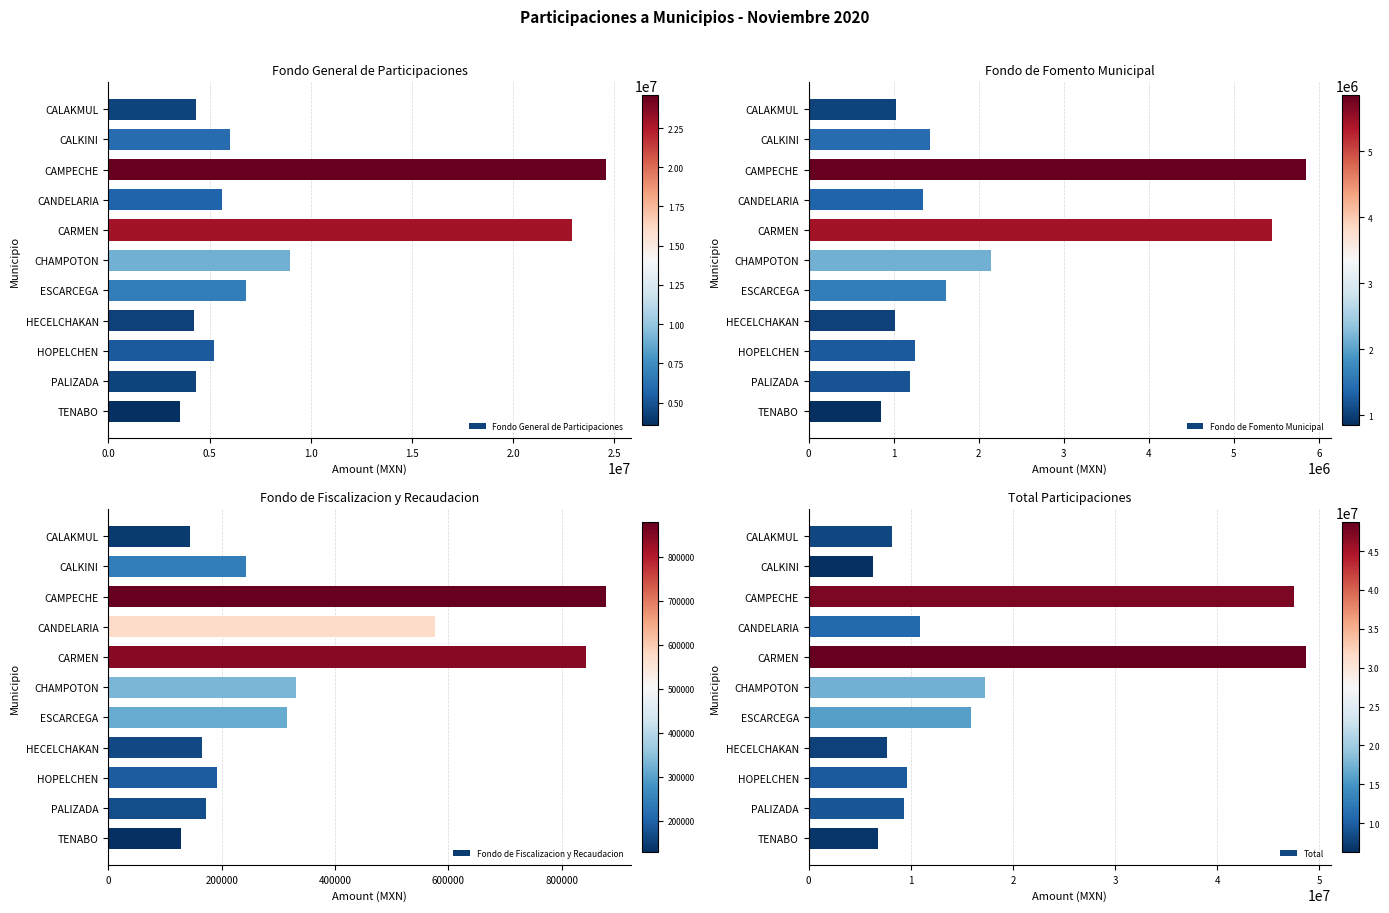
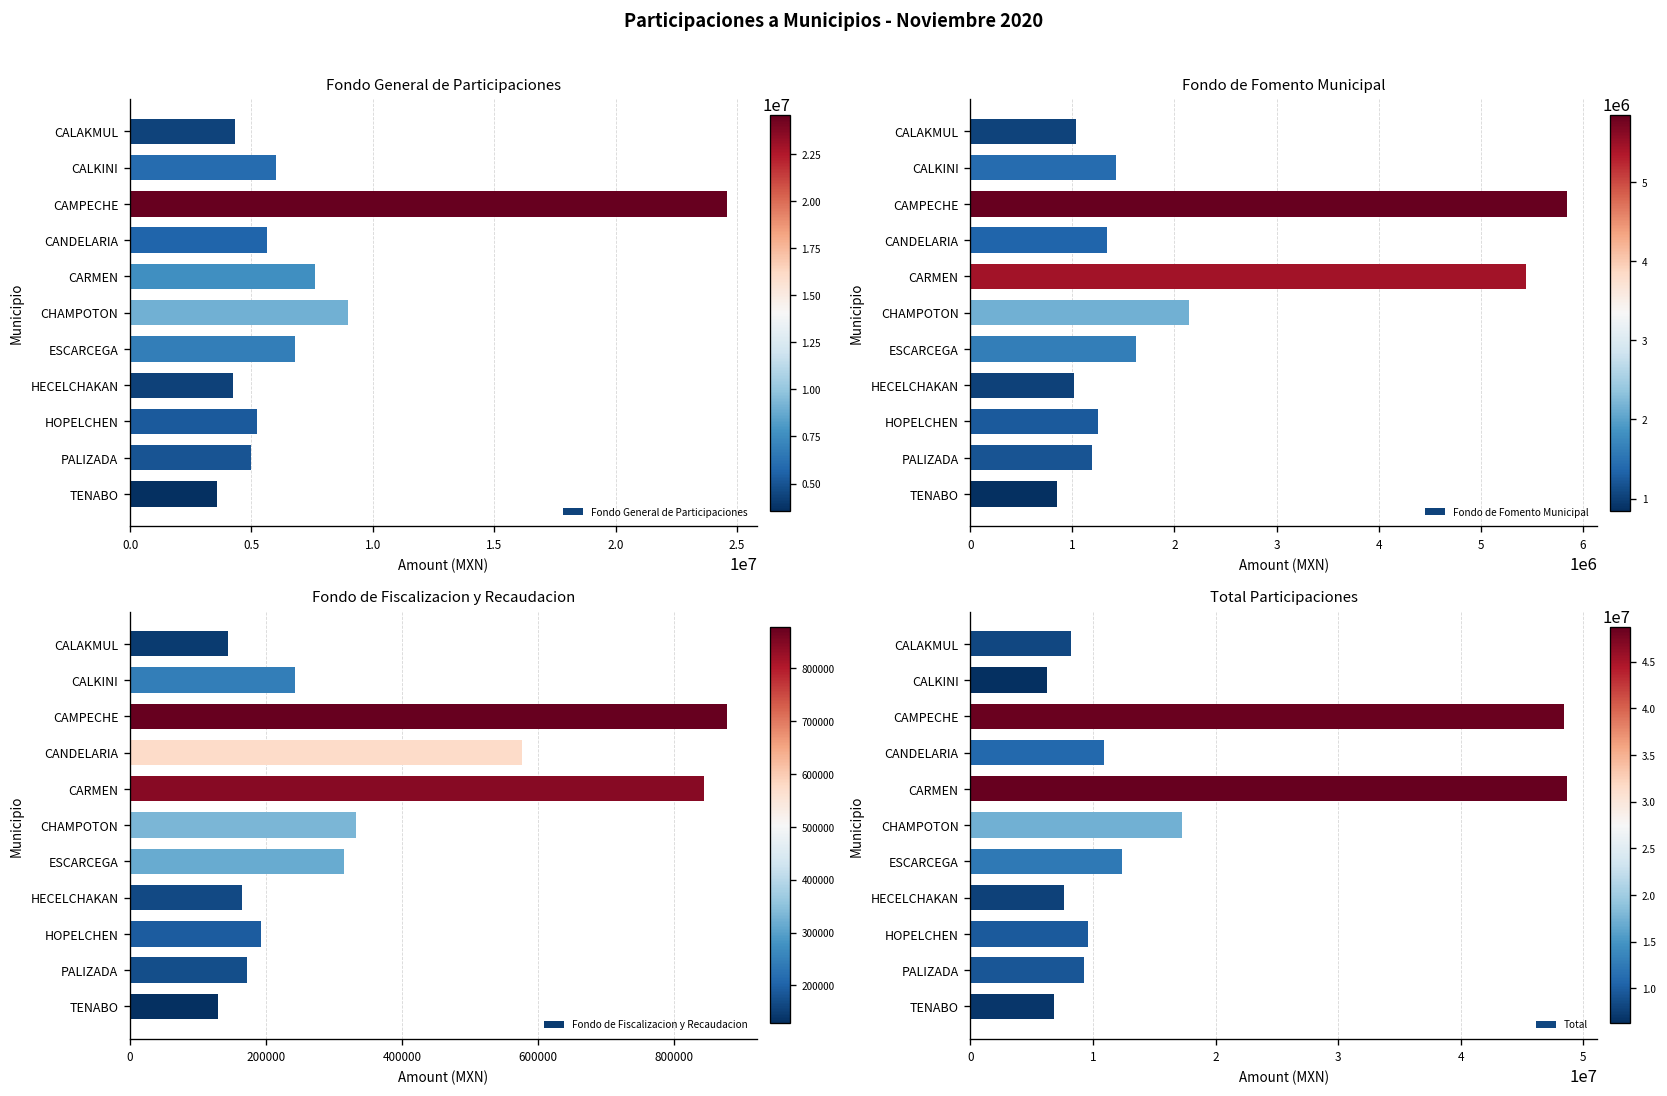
Fondo General de Participaciones, CARMEN: 22900000 -> 7600000
Fondo General de Participaciones, PALIZADA: 4300000 -> 5000000
Total Participaciones, CAMPECHE: 47500000 -> 48400000
Total Participaciones, ESCARCEGA: 15900000 -> 12400000
